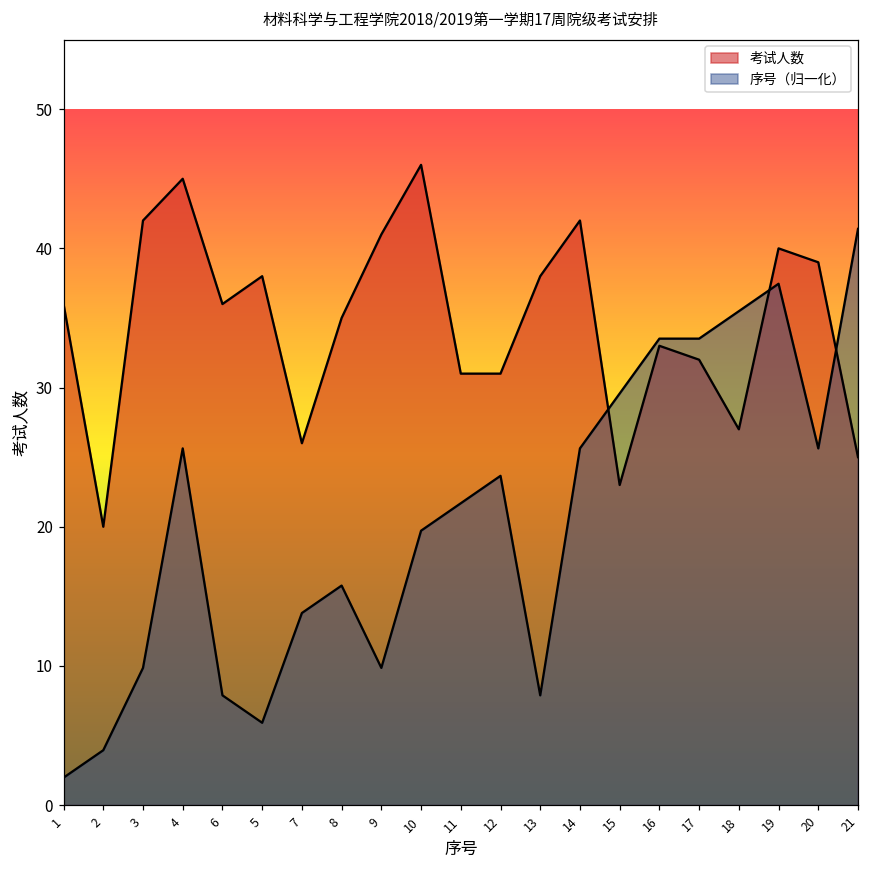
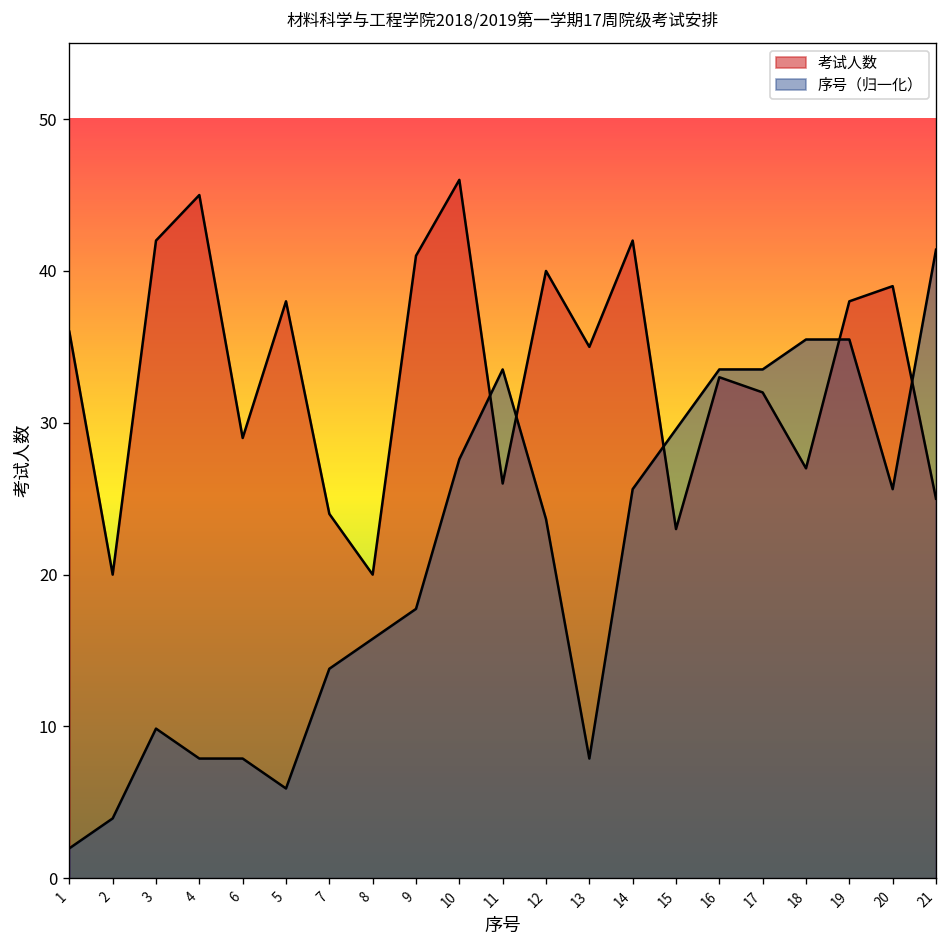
序号（归一化）, 4: 25.6 -> 7.9
考试人数, 6: 36 -> 29
考试人数, 7: 26 -> 24
考试人数, 8: 35 -> 20
序号（归一化）, 9: 9.9 -> 17.7
序号（归一化）, 10: 19.7 -> 27.6
考试人数, 11: 31 -> 26
序号（归一化）, 11: 21.7 -> 33.5
考试人数, 12: 31 -> 40
考试人数, 13: 38 -> 35
考试人数, 19: 40 -> 38
序号（归一化）, 19: 37.5 -> 35.5
